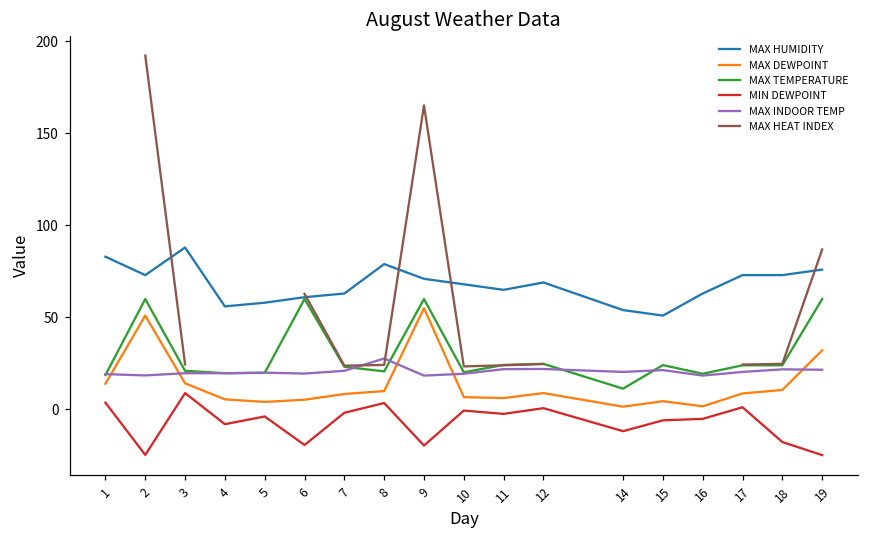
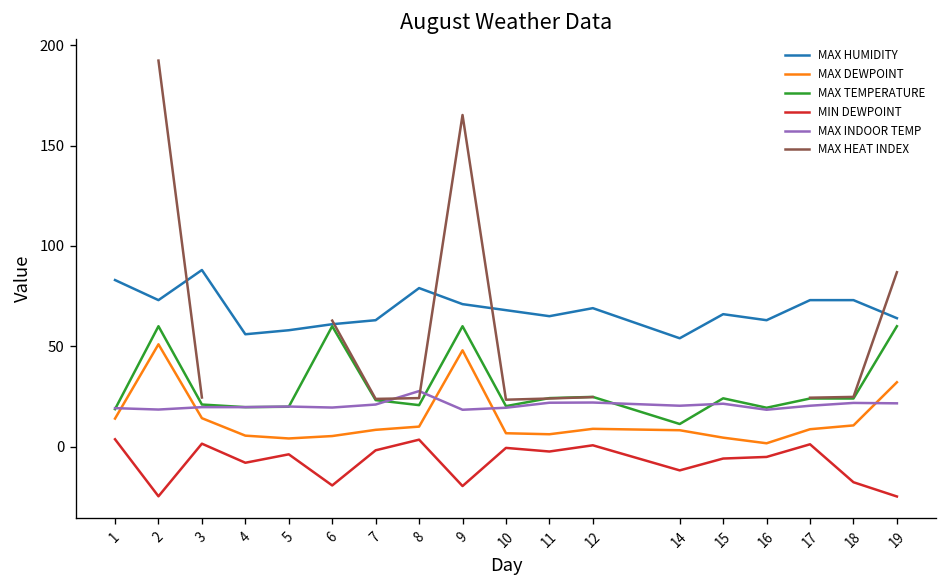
MIN DEWPOINT, 3: 9 -> 2
MAX DEWPOINT, 9: 55 -> 48
MAX DEWPOINT, 14: 2 -> 8
MAX HUMIDITY, 15: 51 -> 66
MAX HUMIDITY, 19: 76 -> 64
